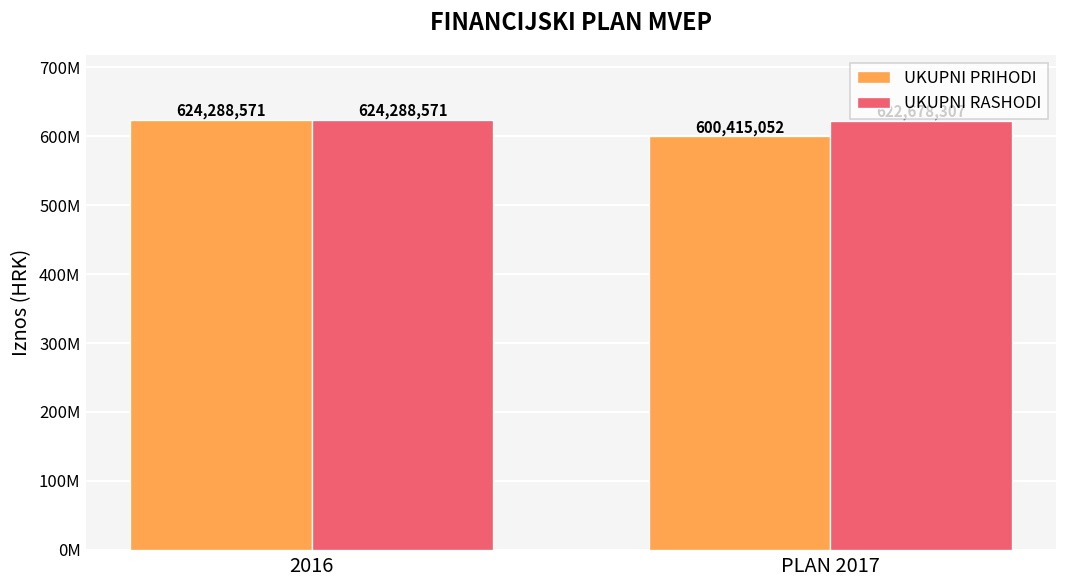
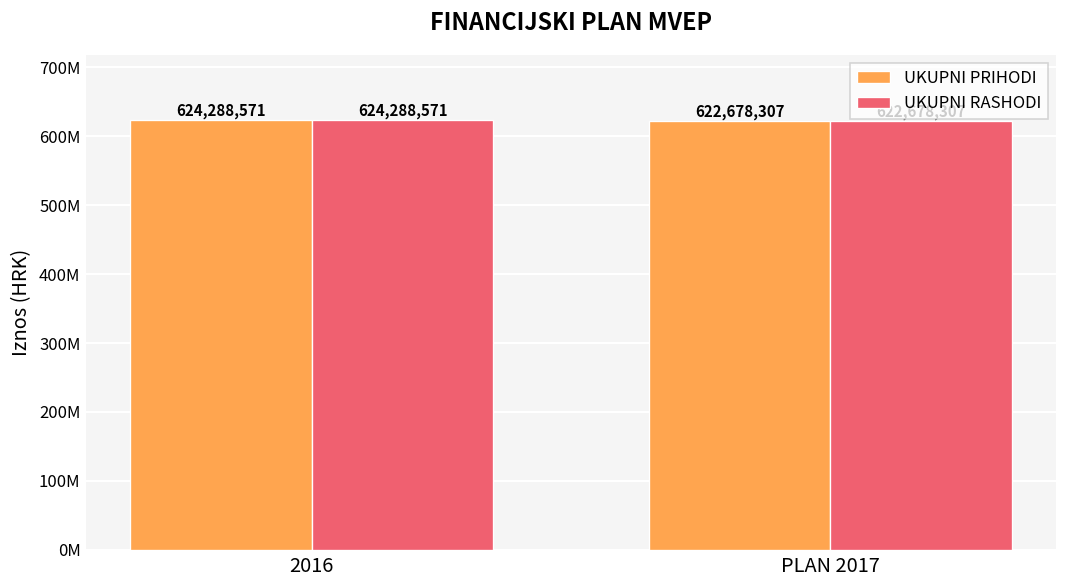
UKUPNI PRIHODI, PLAN 2017: 600,415,052 -> 622,678,307
